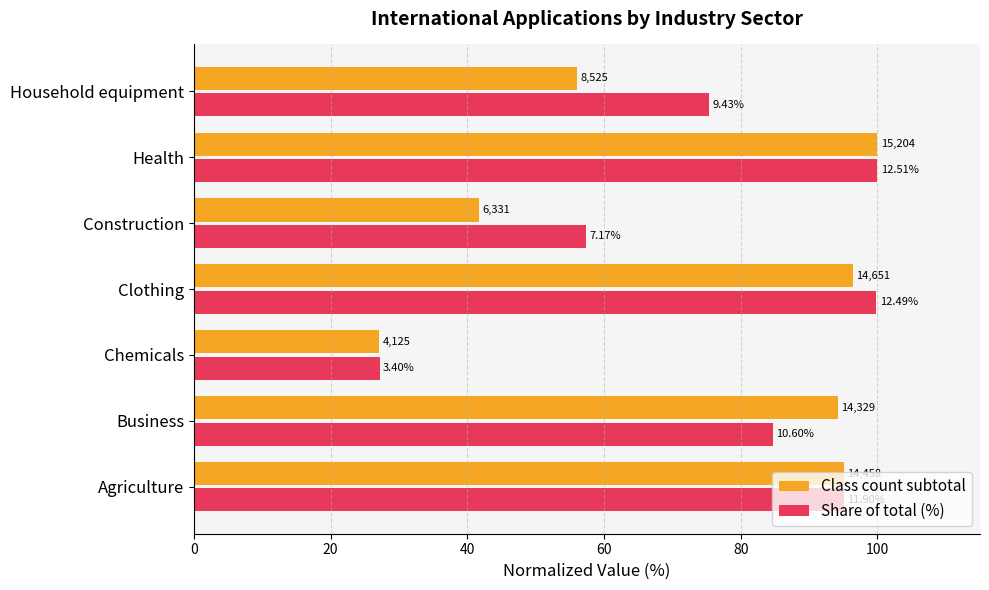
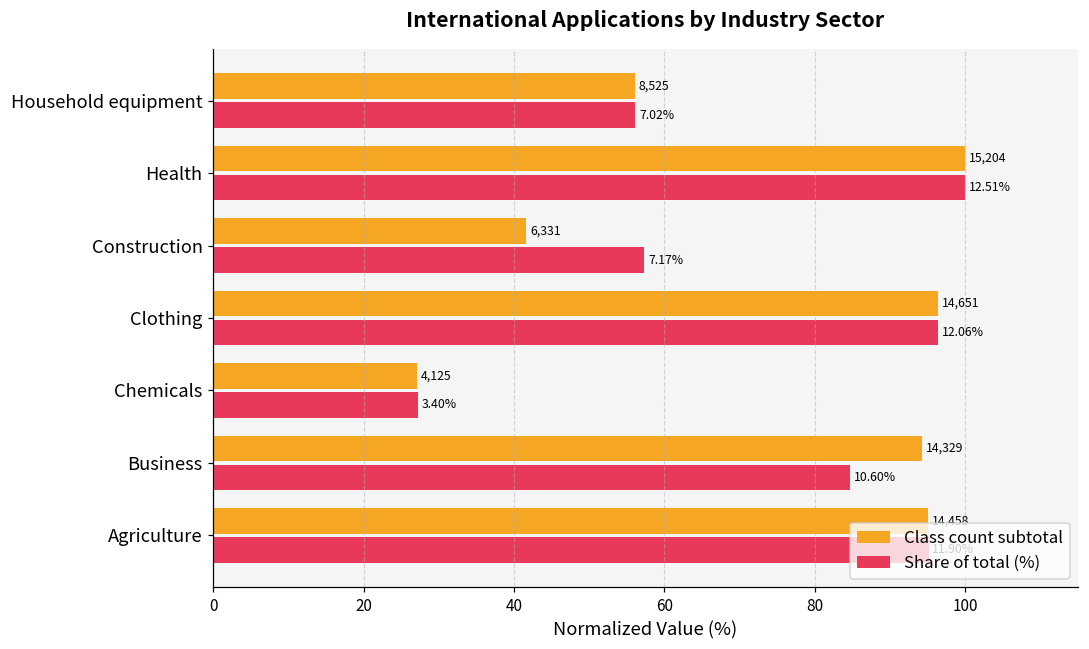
Share of total (%), Household equipment: 9.43% -> 7.02%
Share of total (%), Clothing: 12.49% -> 12.06%
